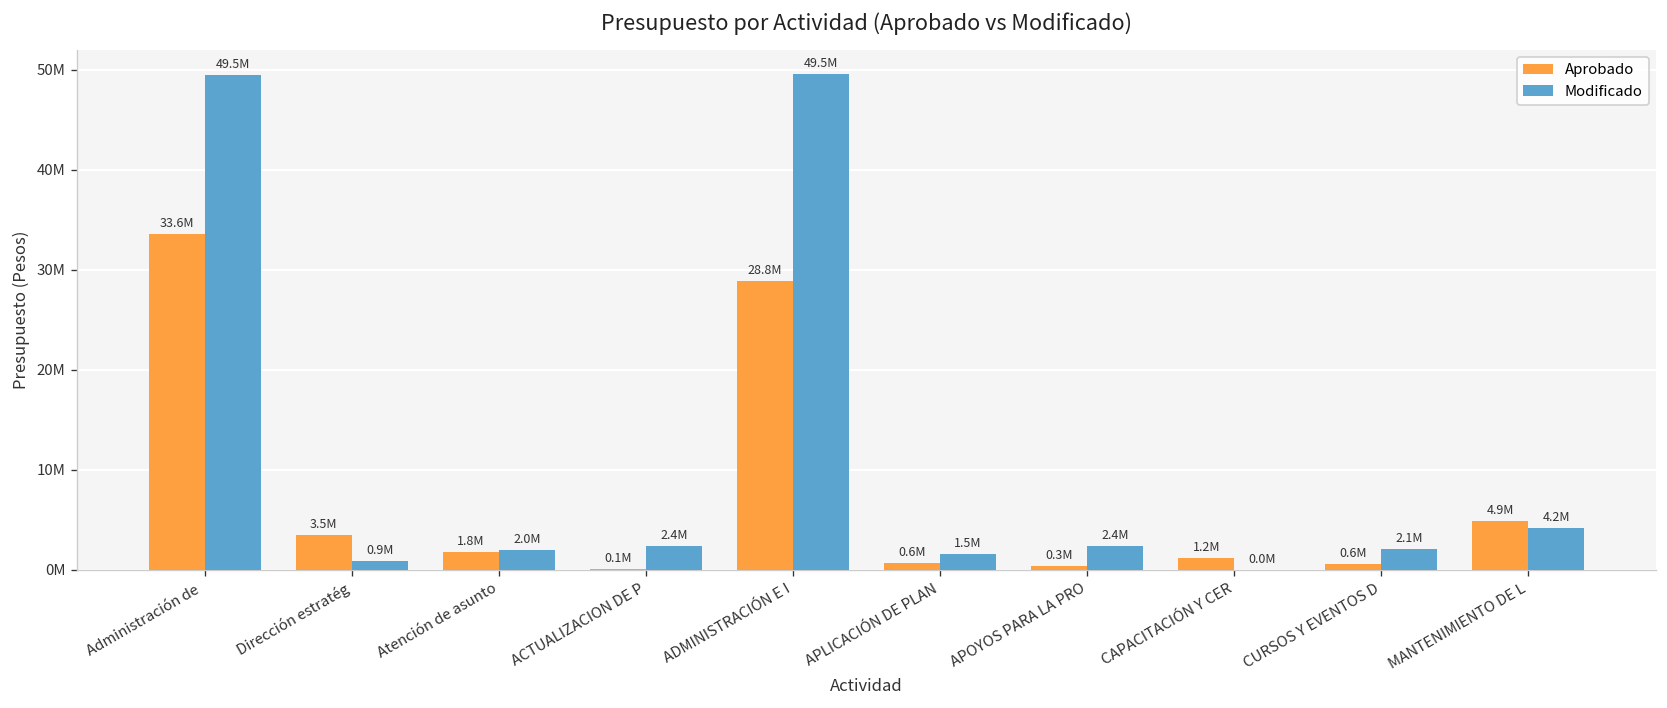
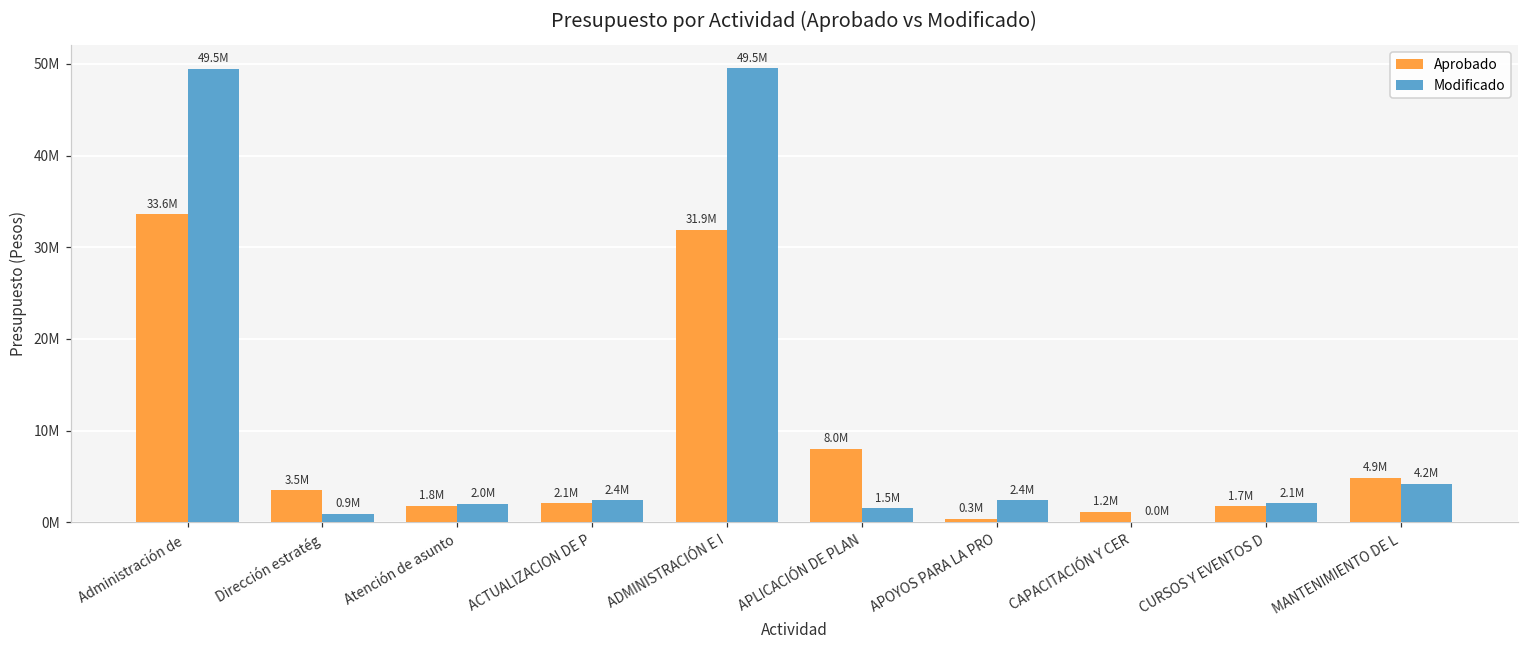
Aprobado, ACTUALIZACION DE P: 0.1M -> 2.1M
Aprobado, ADMINISTRACIÓN E I: 28.8M -> 31.9M
Aprobado, APLICACIÓN DE PLAN: 0.6M -> 8.0M
Aprobado, CURSOS Y EVENTOS D: 0.6M -> 1.7M
